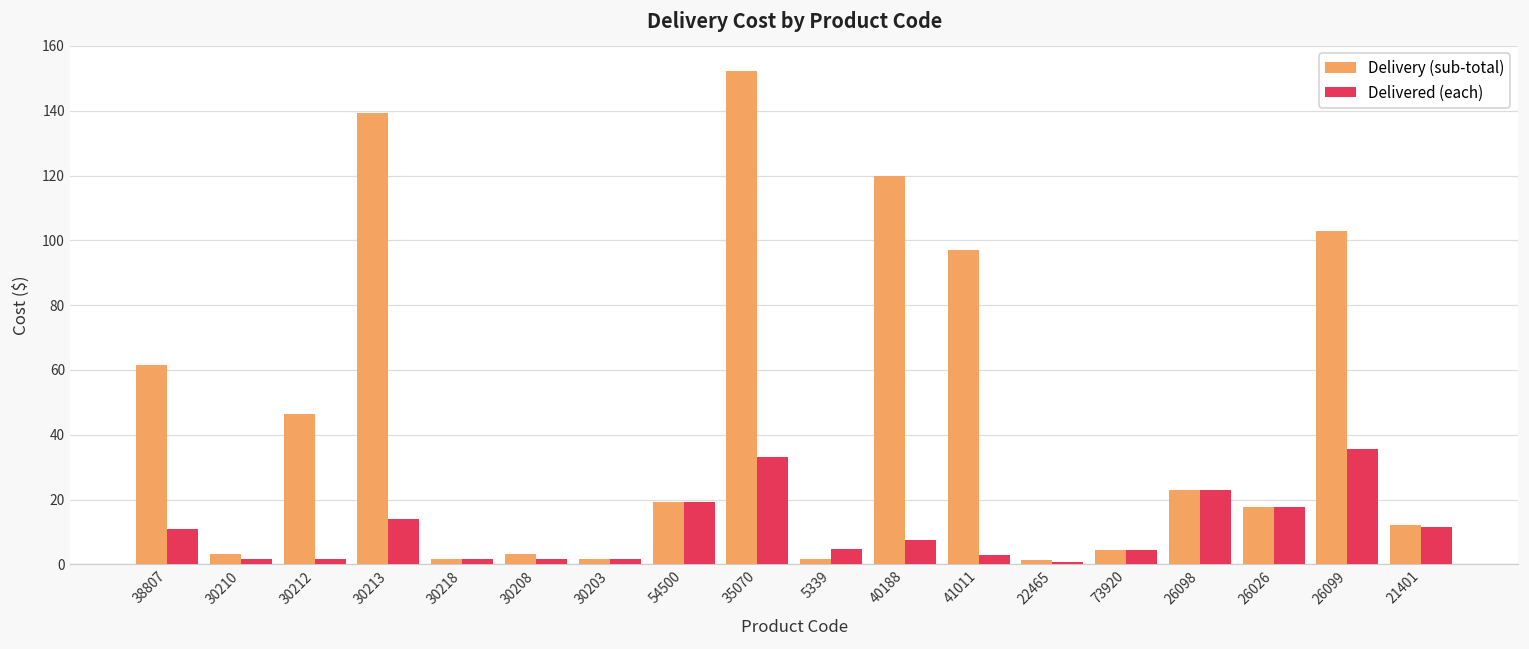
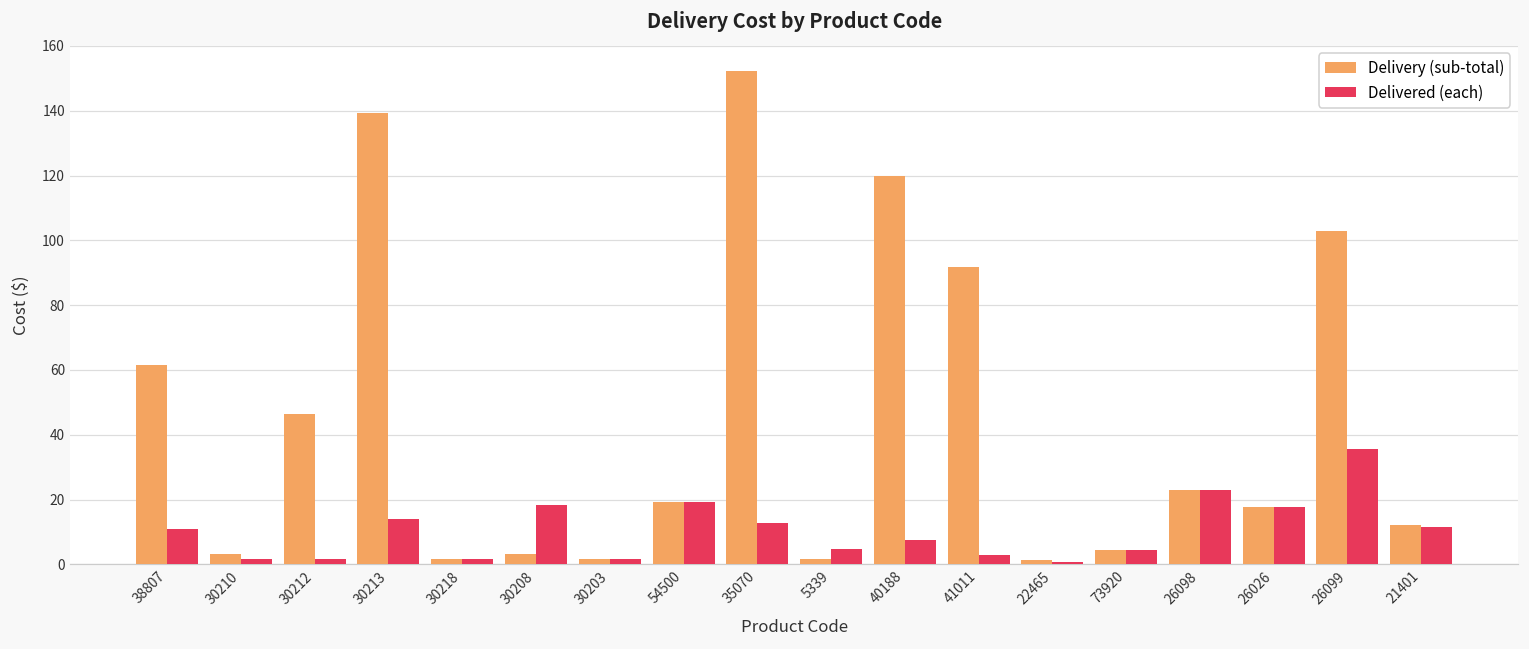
Delivered (each), 30208: 2 -> 18
Delivered (each), 35070: 33 -> 13
Delivery (sub-total), 41011: 97 -> 92
